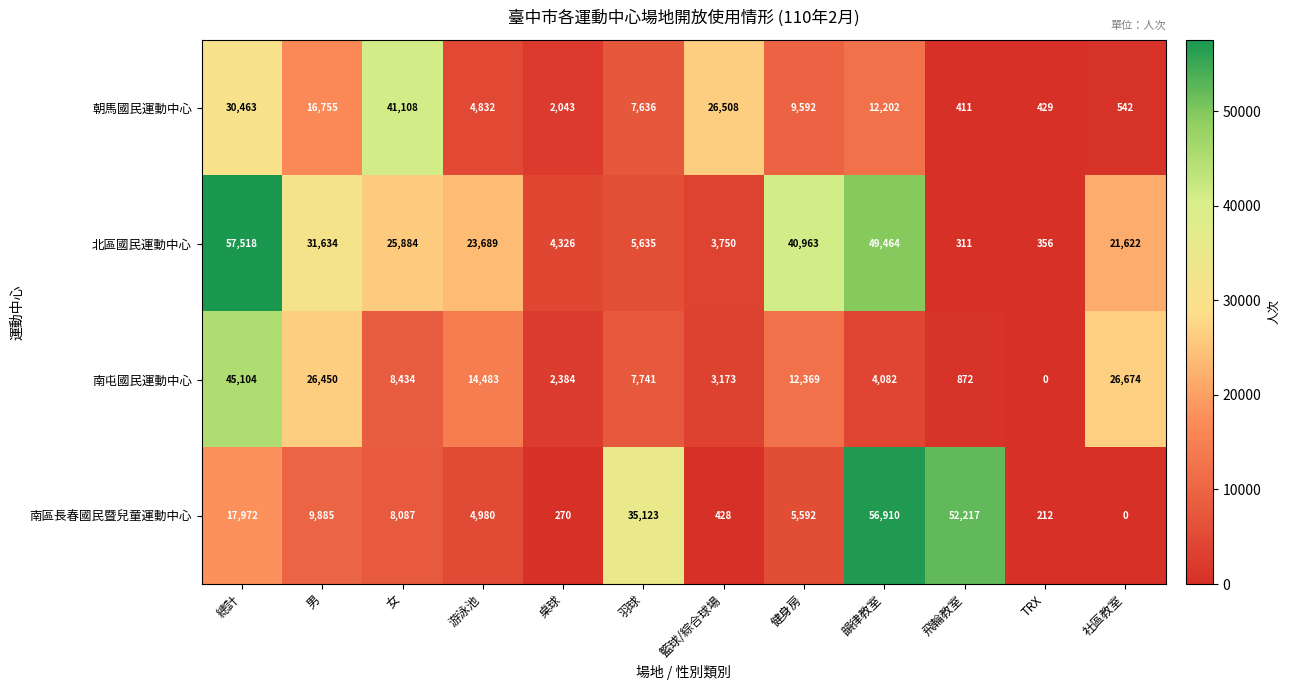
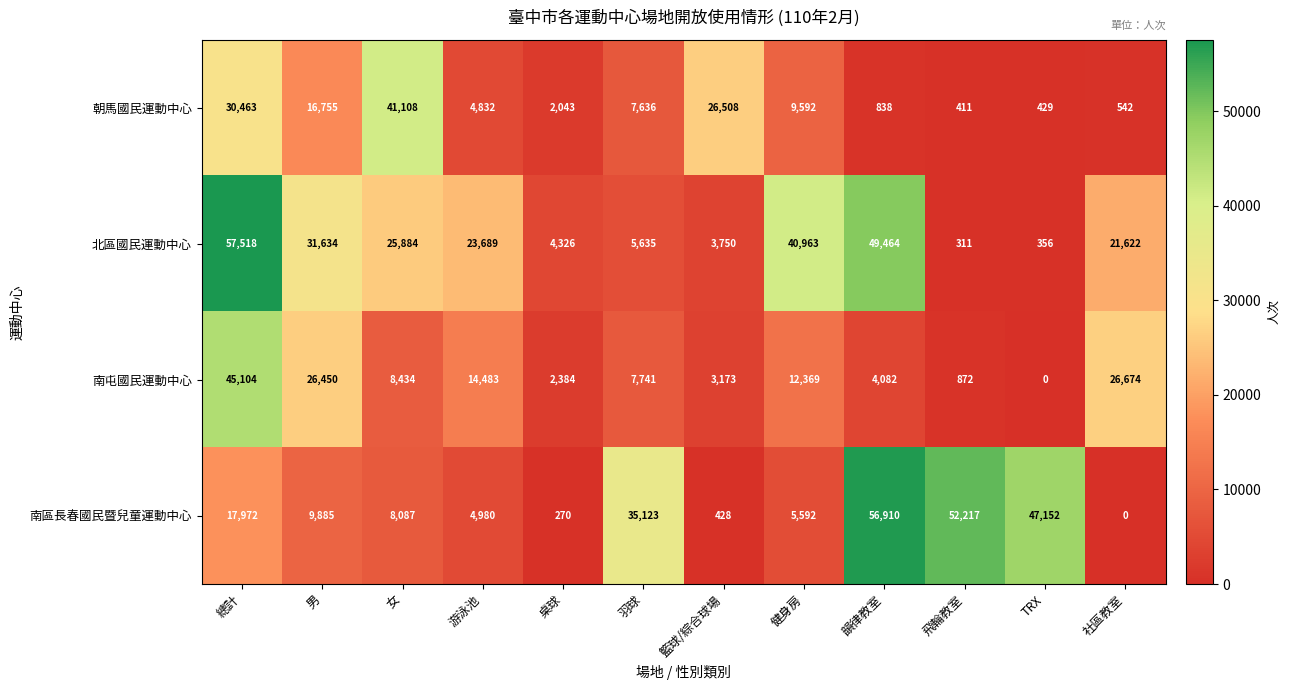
朝馬國民運動中心, 韻律教室: 12,202 -> 838
南區長春國民暨兒童運動中心, TRX: 212 -> 47,152
